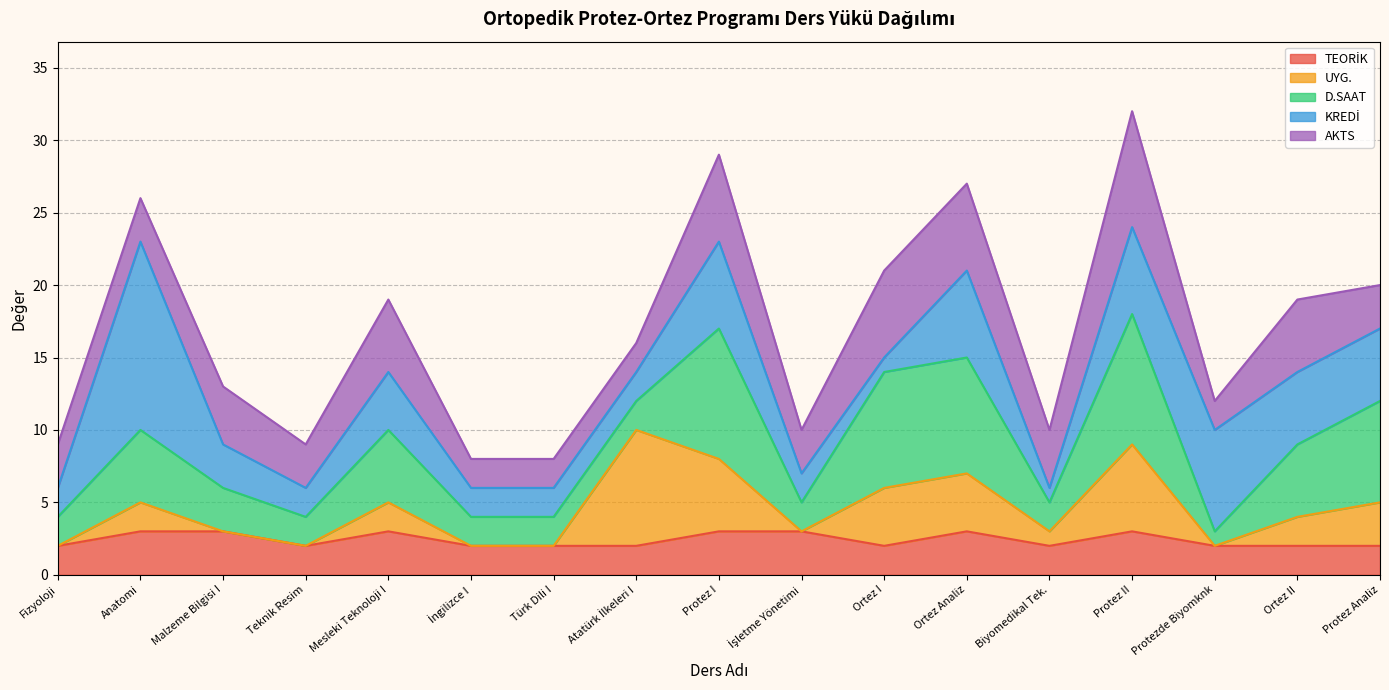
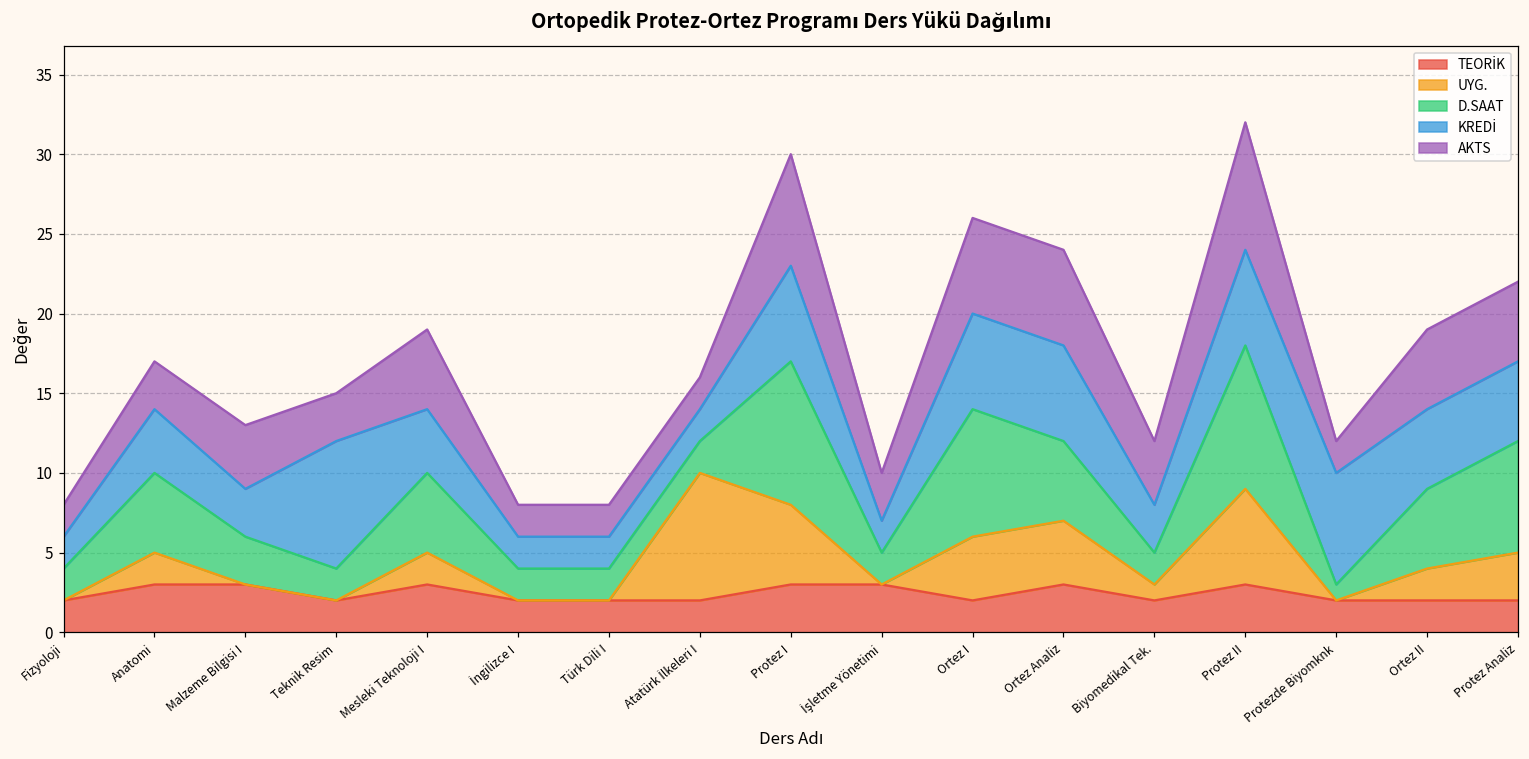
AKTS, Fizyoloji: 3 -> 2
KREDİ, Anatomi: 13 -> 4
KREDİ, Teknik Resim: 2 -> 8
AKTS, Protez I: 6 -> 7
KREDİ, Ortez I: 1 -> 6
D.SAAT, Ortez Analiz: 8 -> 5
KREDİ, Biyomedikal Tek.: 1 -> 3
AKTS, Protez Analiz: 3 -> 5
